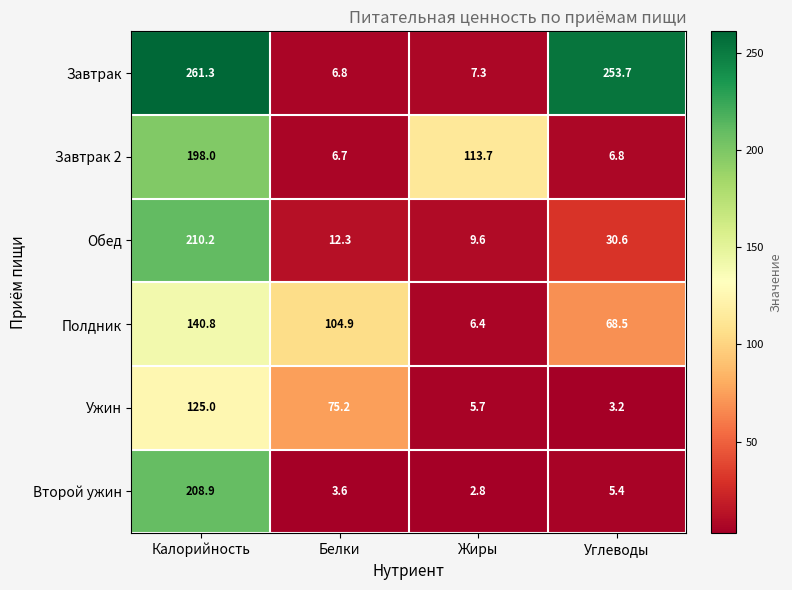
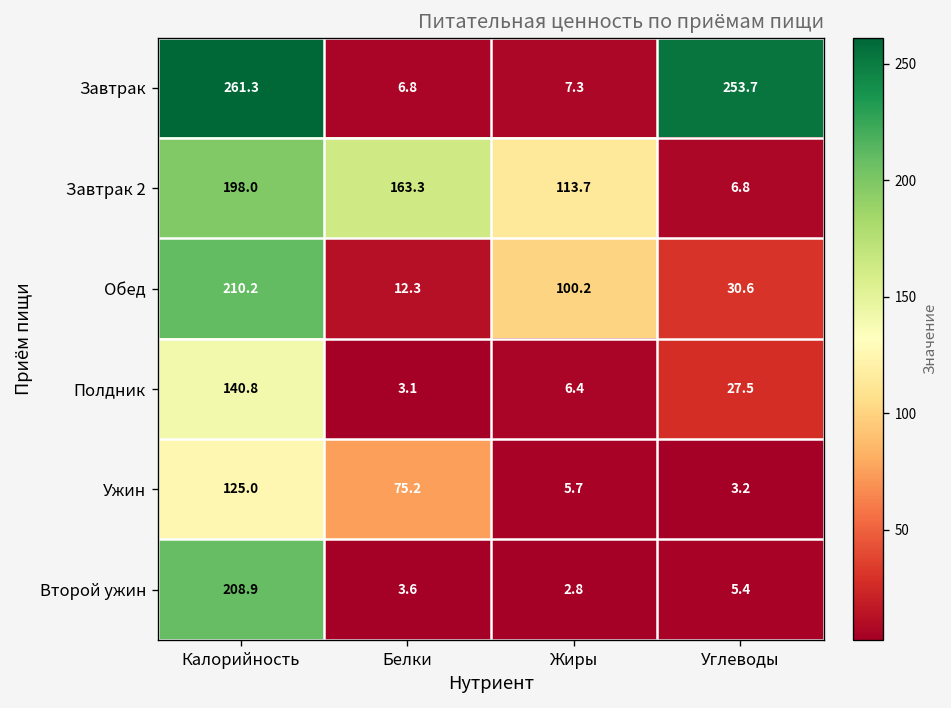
Завтрак 2, Белки: 6.7 -> 163.3
Обед, Жиры: 9.6 -> 100.2
Полдник, Белки: 104.9 -> 3.1
Полдник, Углеводы: 68.5 -> 27.5
